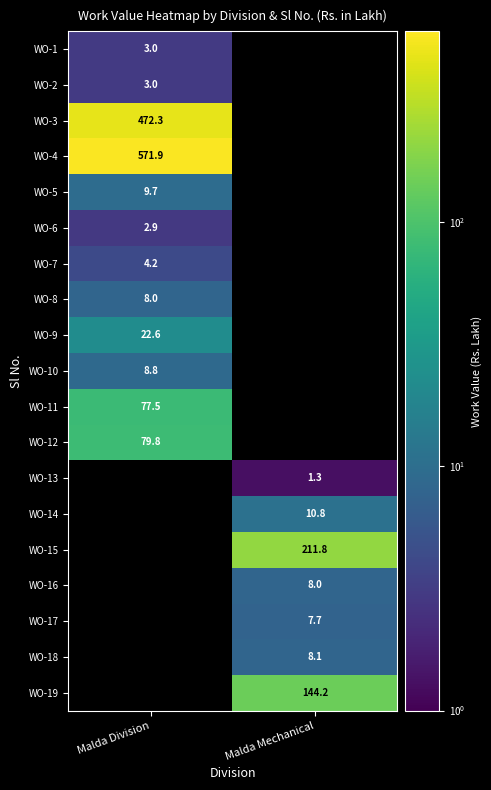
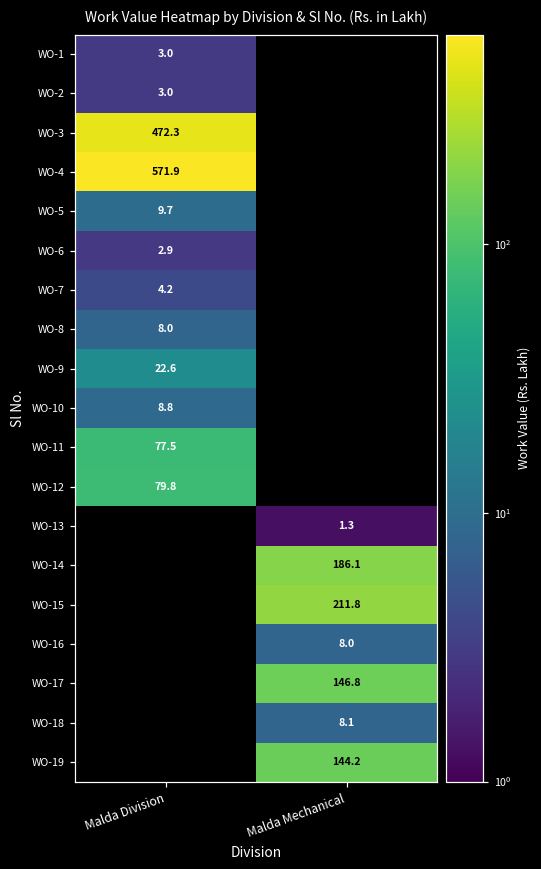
WO-14, Malda Mechanical: 10.8 -> 186.1
WO-17, Malda Mechanical: 7.7 -> 146.8
